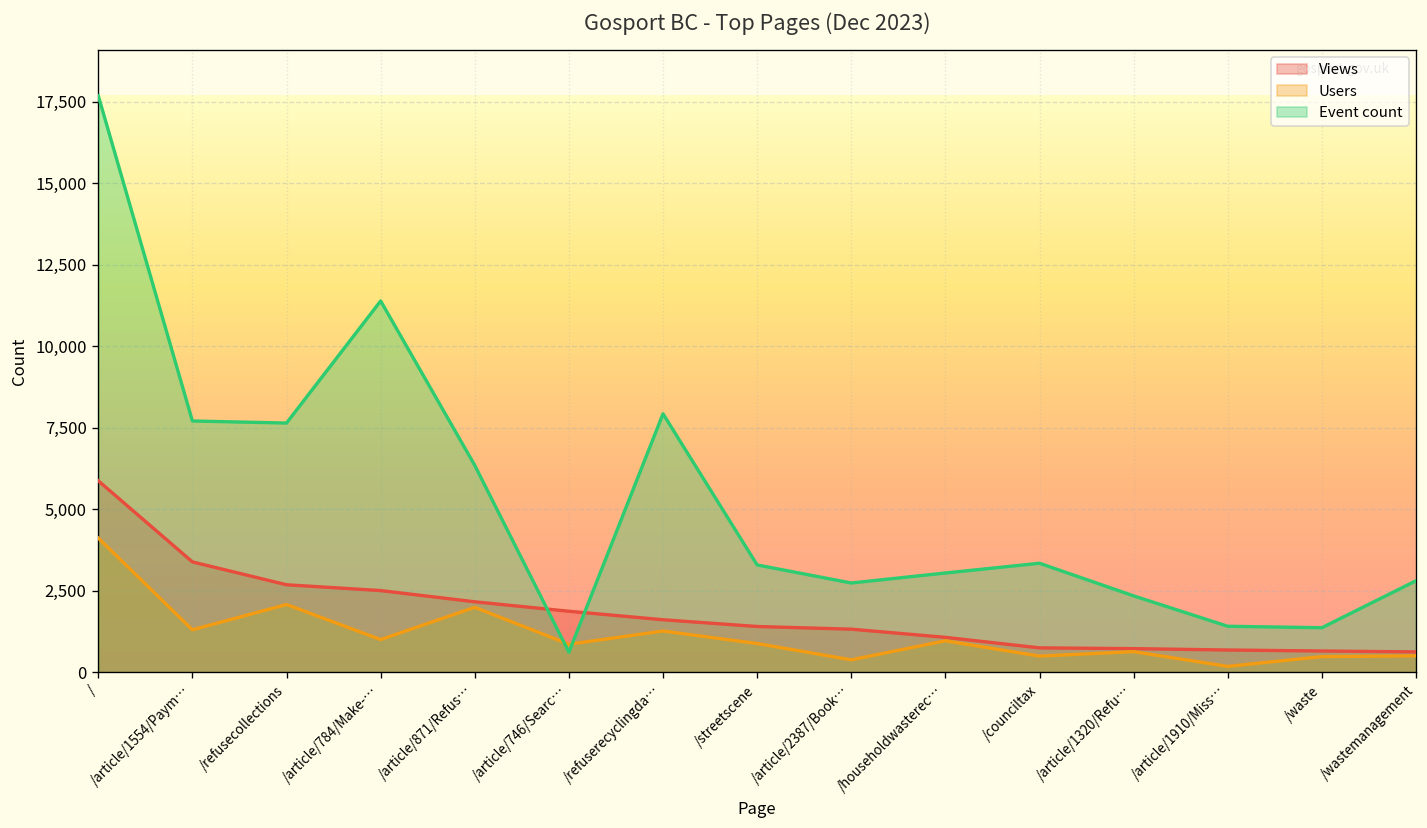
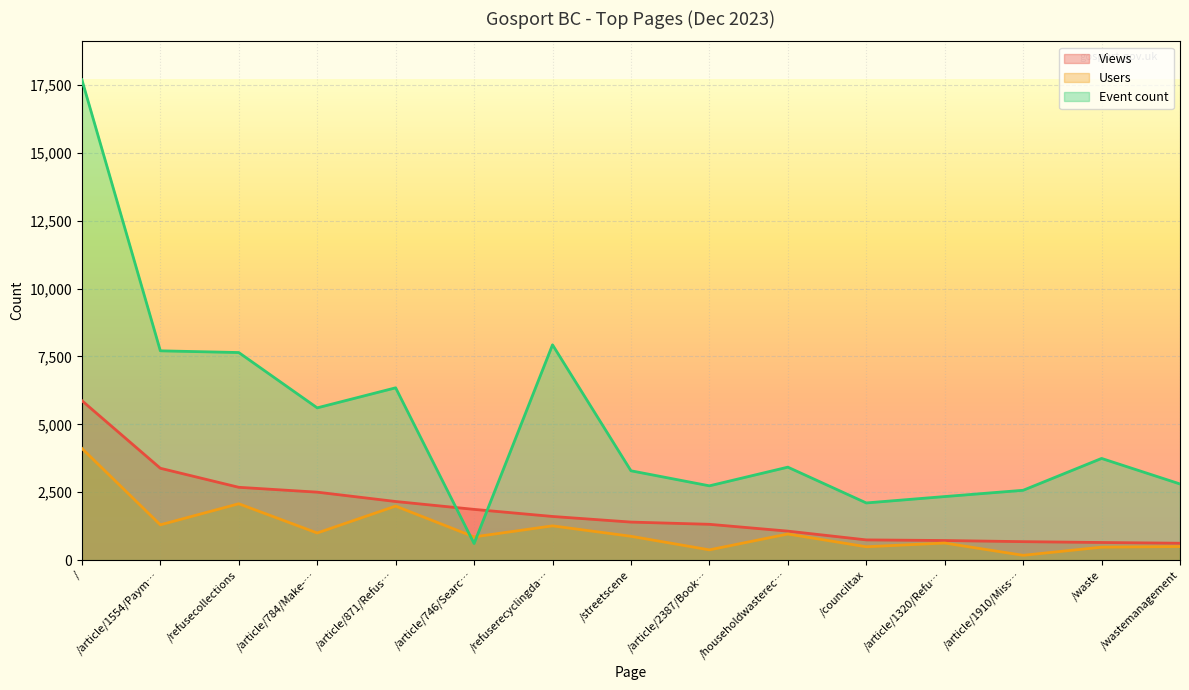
Event count, /article/784/Make-…: 11,400 -> 5,600
Event count, /householdwasterec…: 3,000 -> 3,400
Event count, /counciltax: 3,300 -> 2,100
Event count, /article/1910/Miss…: 1,400 -> 2,600
Event count, /waste: 1,400 -> 3,700
